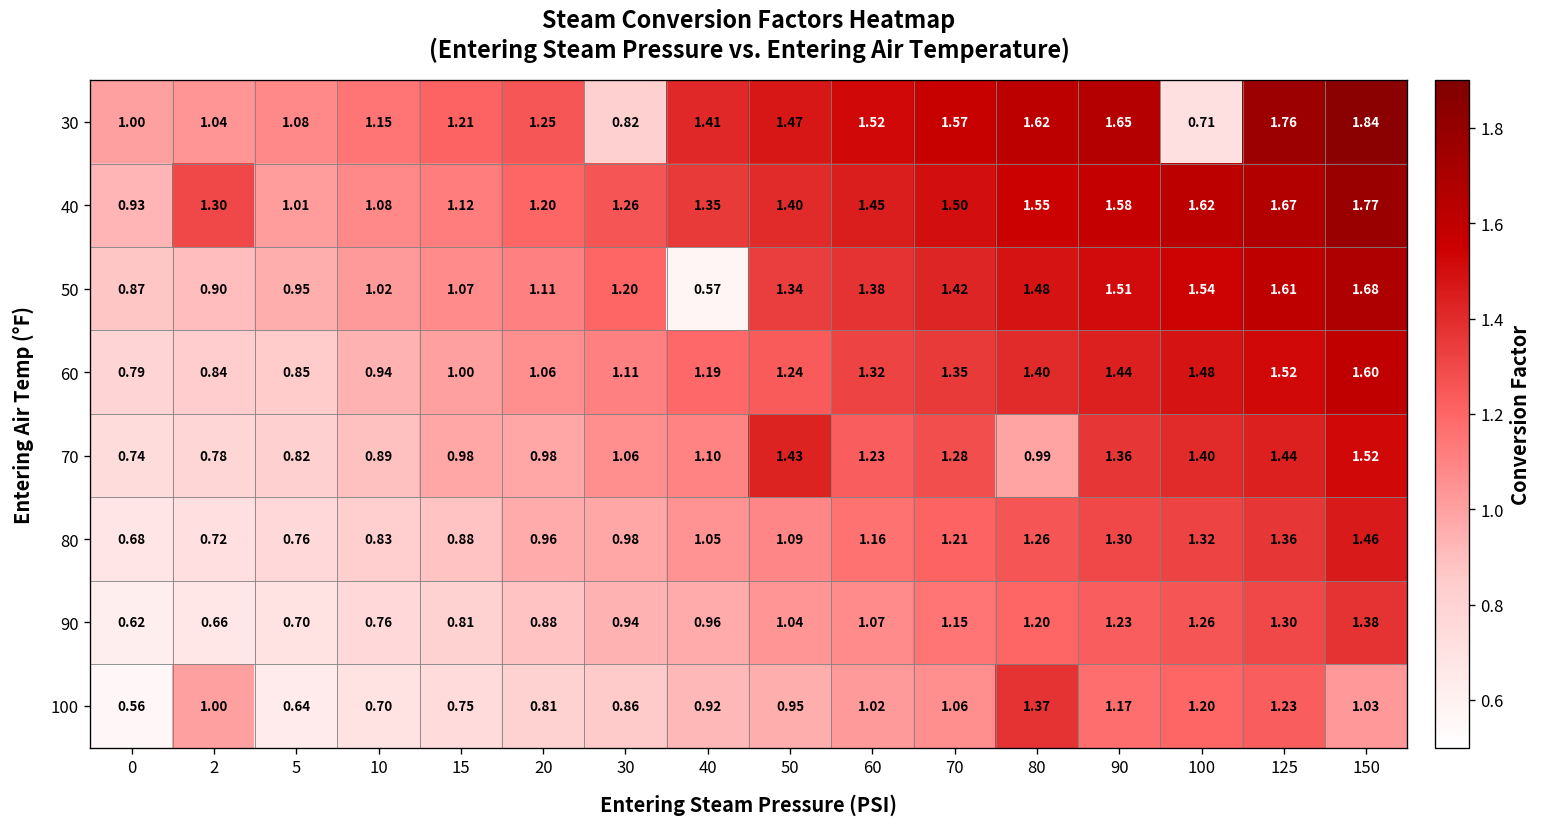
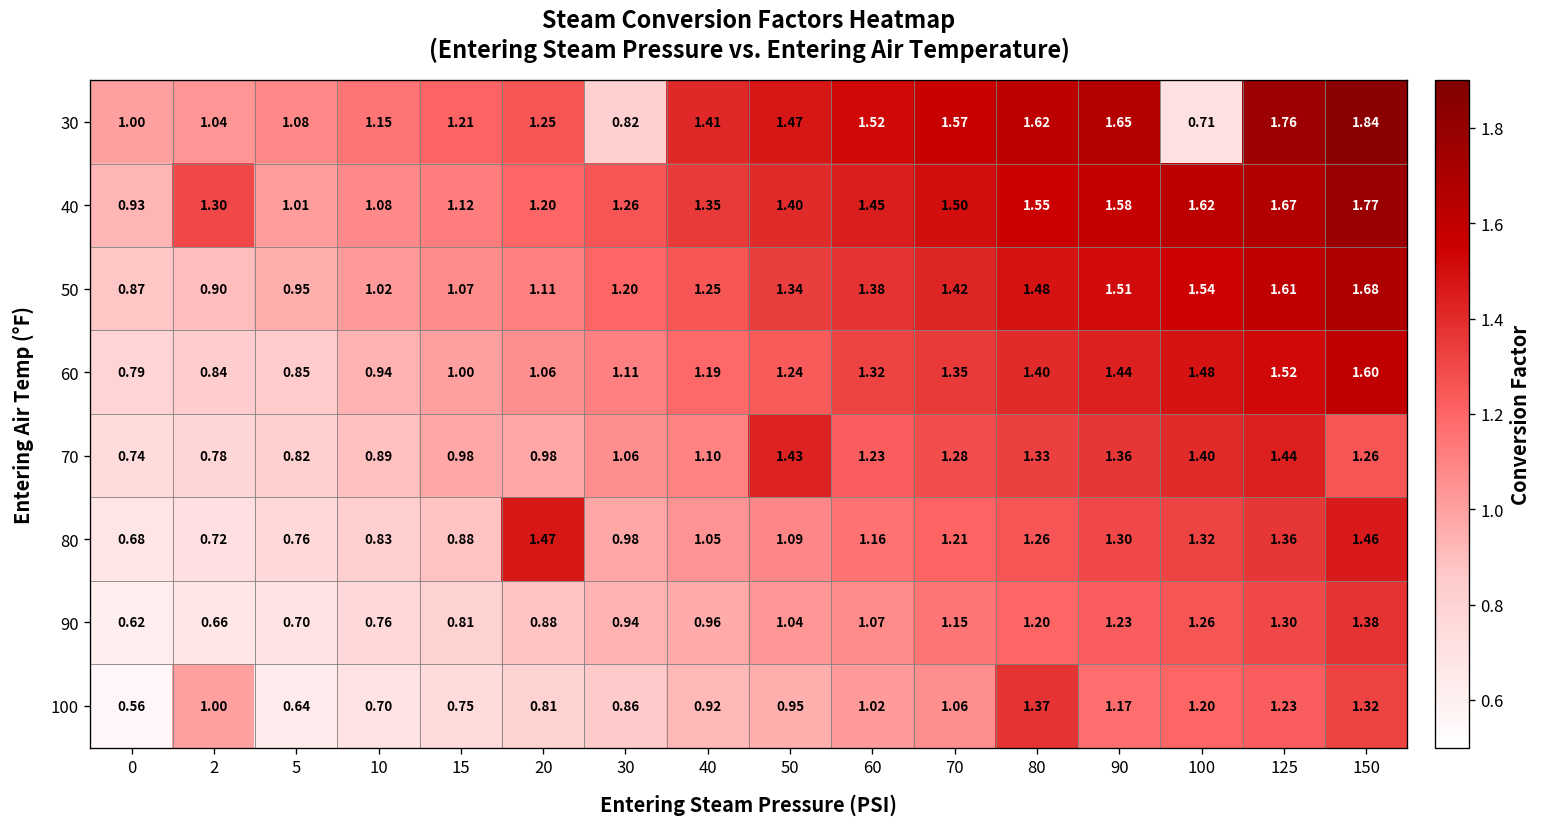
50, 40: 0.57 -> 1.25
70, 80: 0.99 -> 1.33
70, 150: 1.52 -> 1.26
80, 20: 0.96 -> 1.47
100, 150: 1.03 -> 1.32
